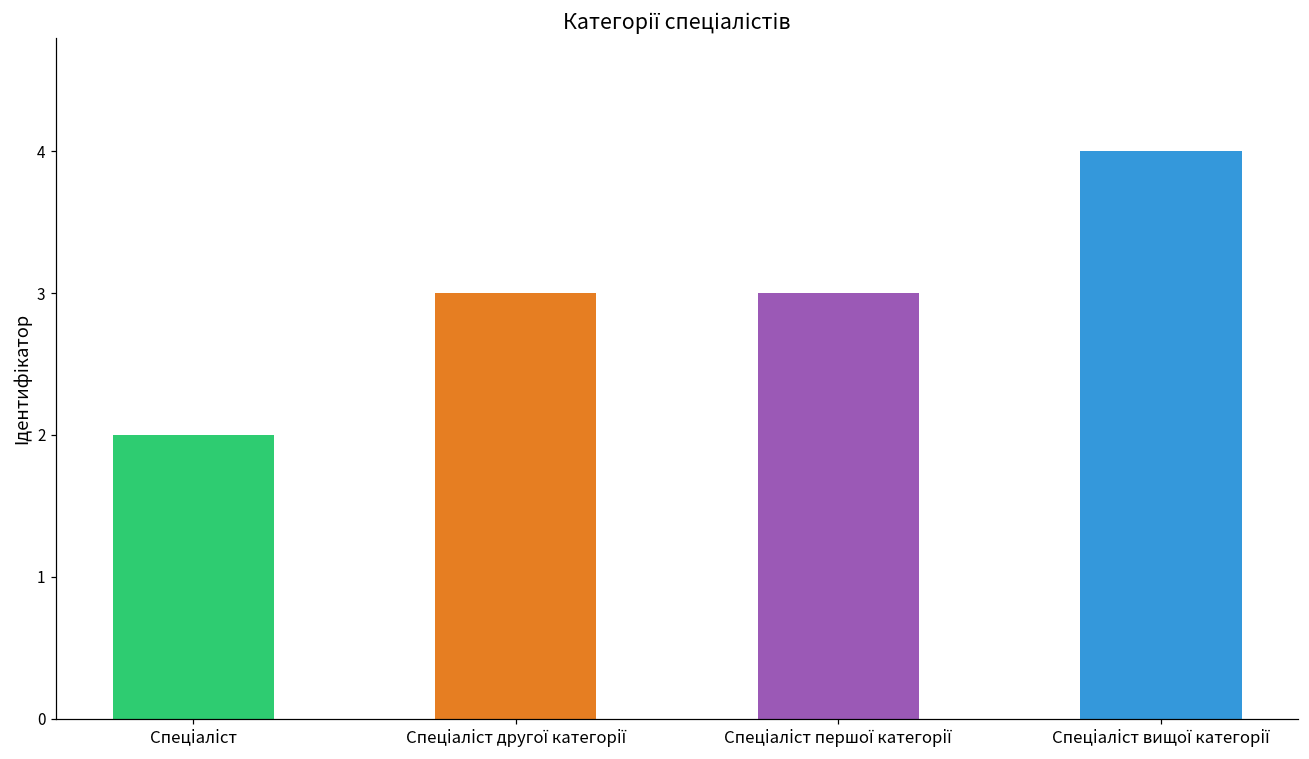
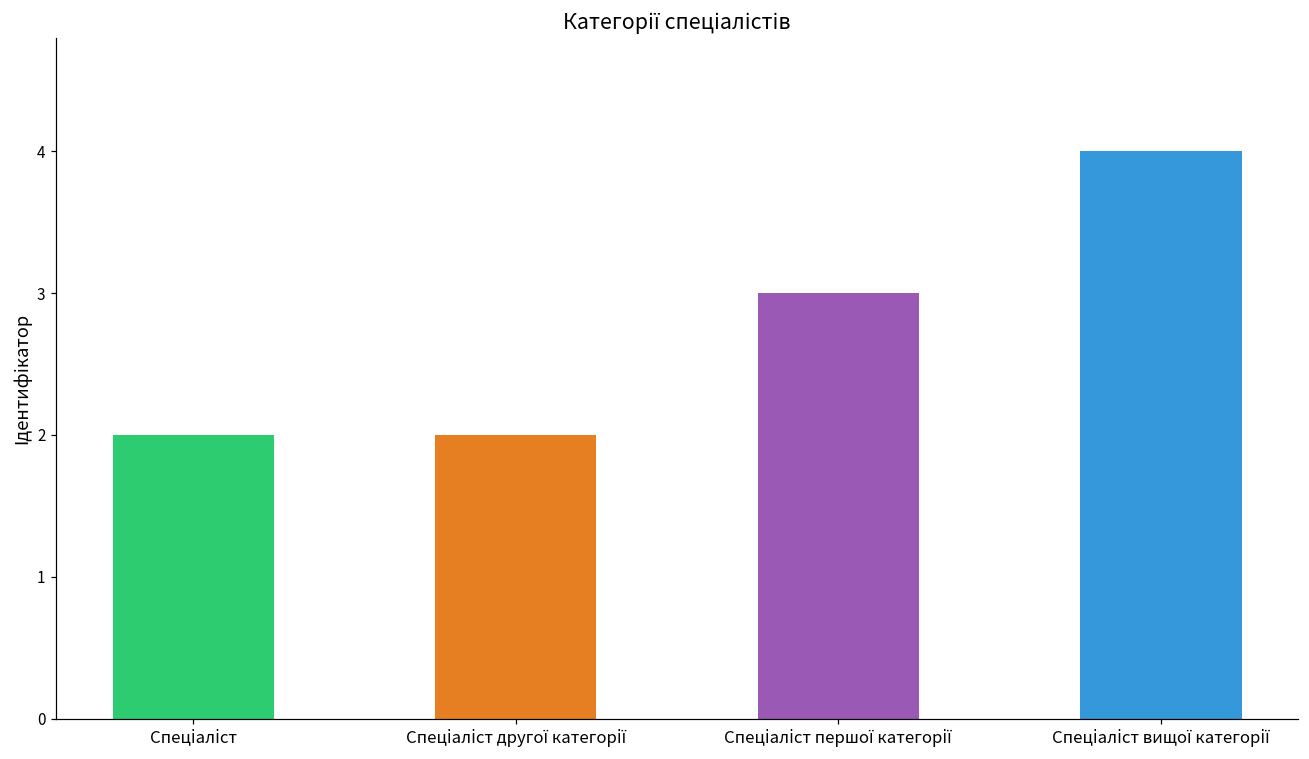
Спеціаліст другої категорії: 3 -> 2
